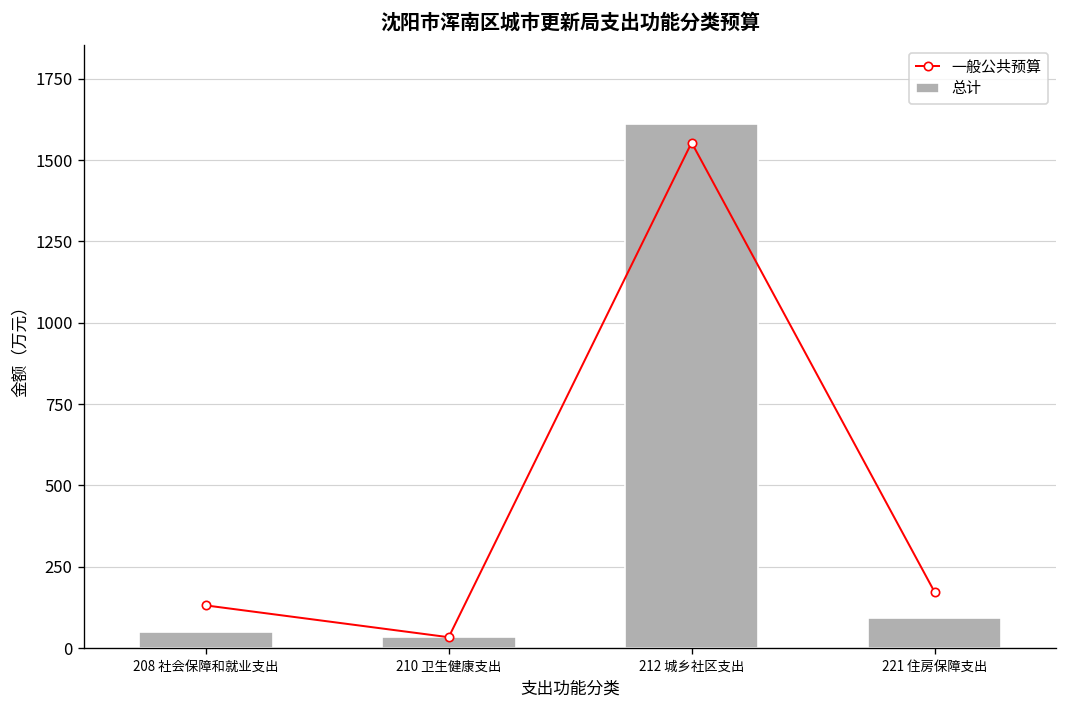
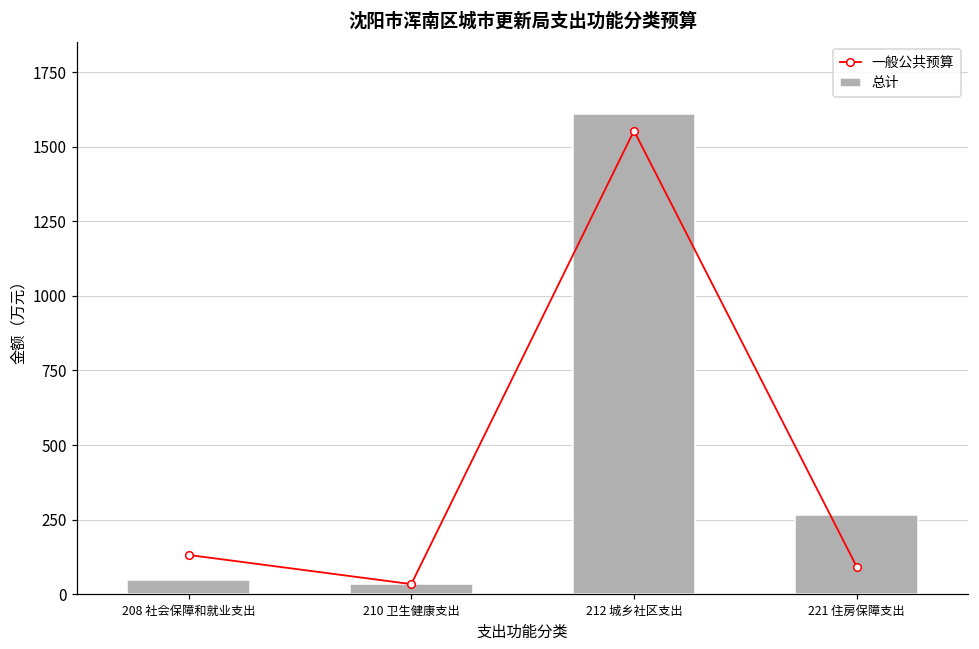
一般公共预算, 221 住房保障支出: 170 -> 90
总计, 221 住房保障支出: 90 -> 260
